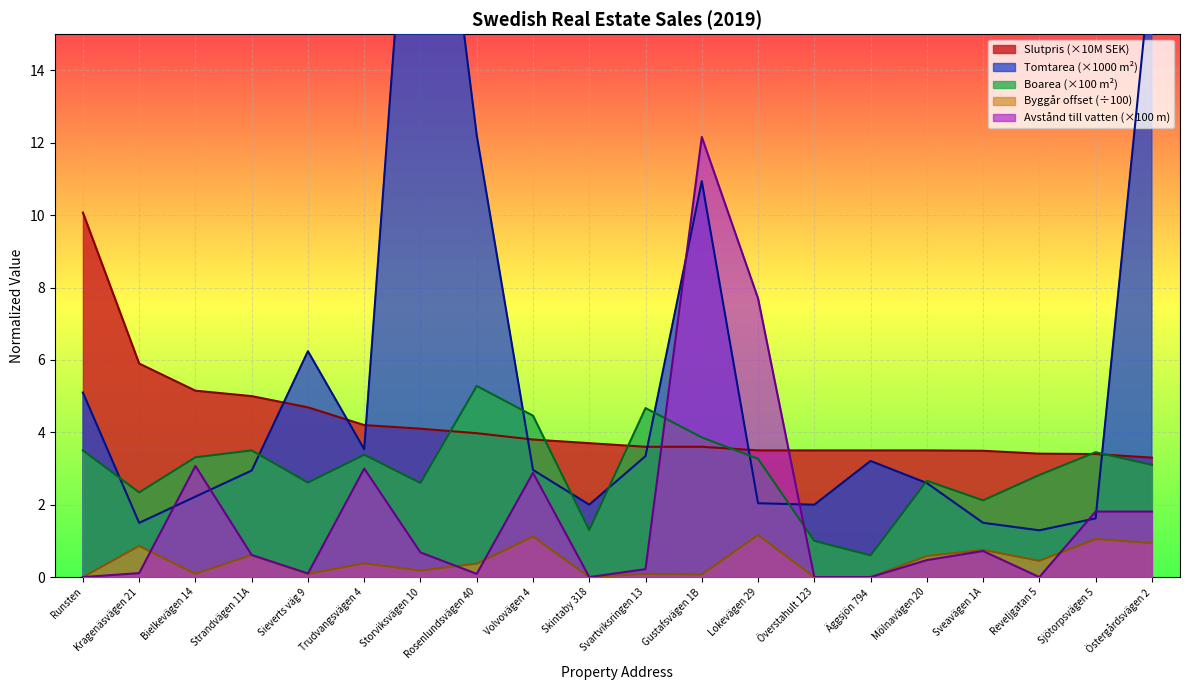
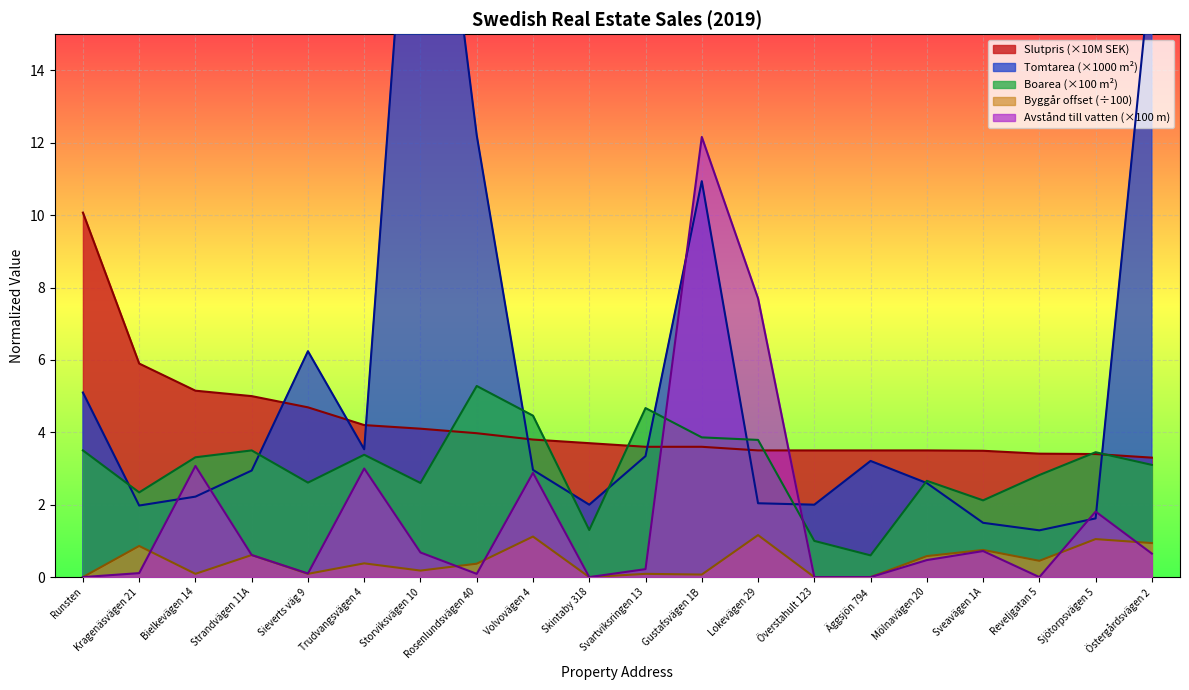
Tomtarea (×1000 m²), Kragenäsvägen 21: 1.5 -> 2.0
Boarea (×100 m²), Lokevägen 29: 3.3 -> 3.8
Avstånd till vatten (×100 m), Östergårdsvägen 2: 1.8 -> 0.7
